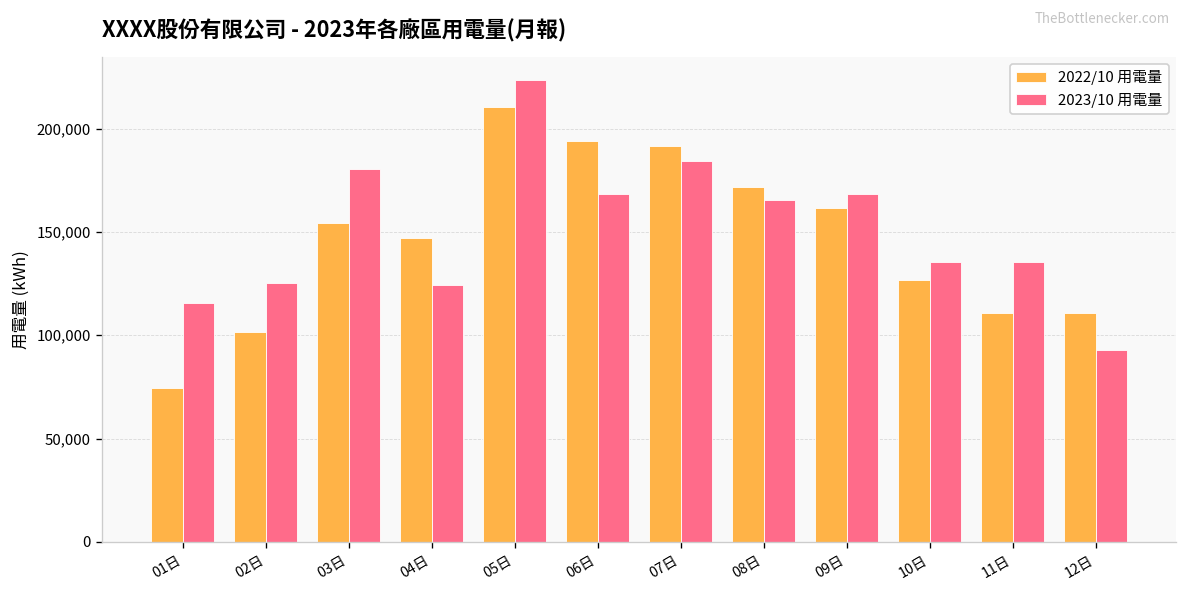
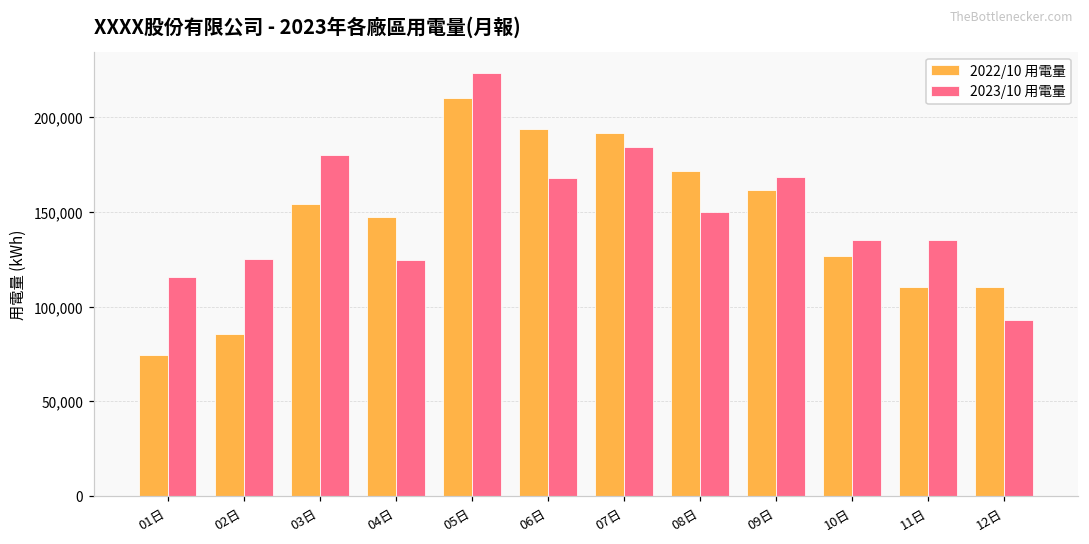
2022/10 用電量, 02日: 101,000 -> 85,000
2023/10 用電量, 08日: 165,000 -> 150,000
